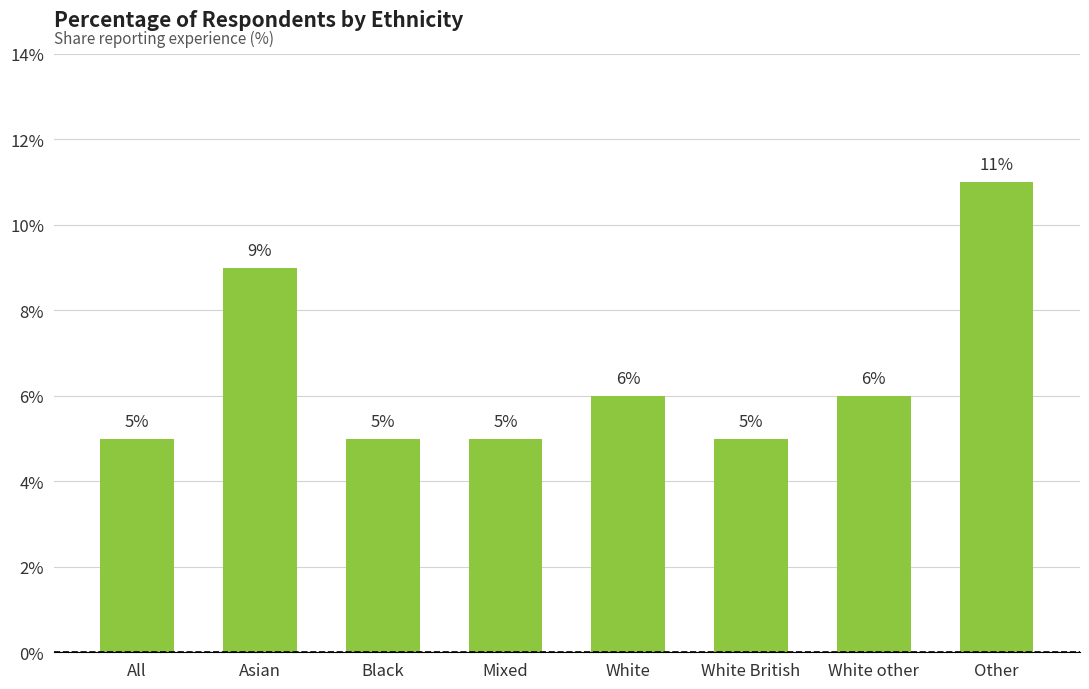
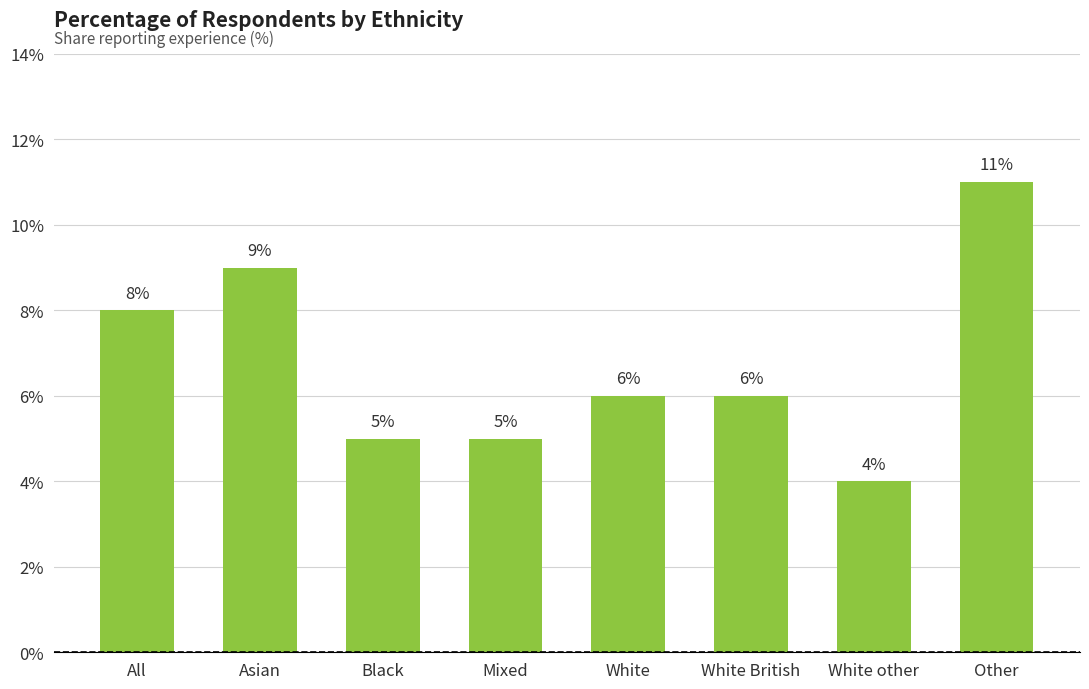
All: 5% -> 8%
White British: 5% -> 6%
White other: 6% -> 4%
